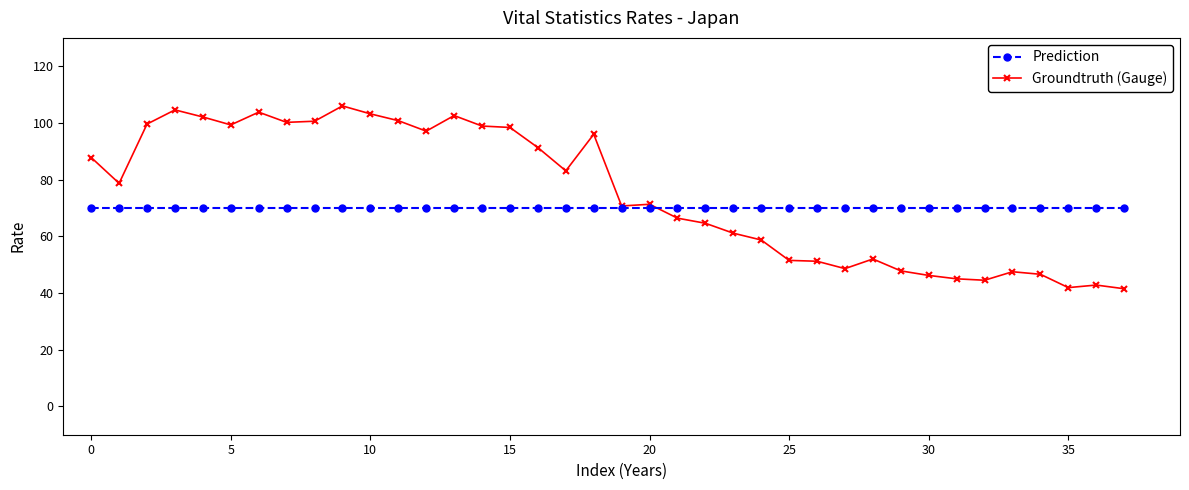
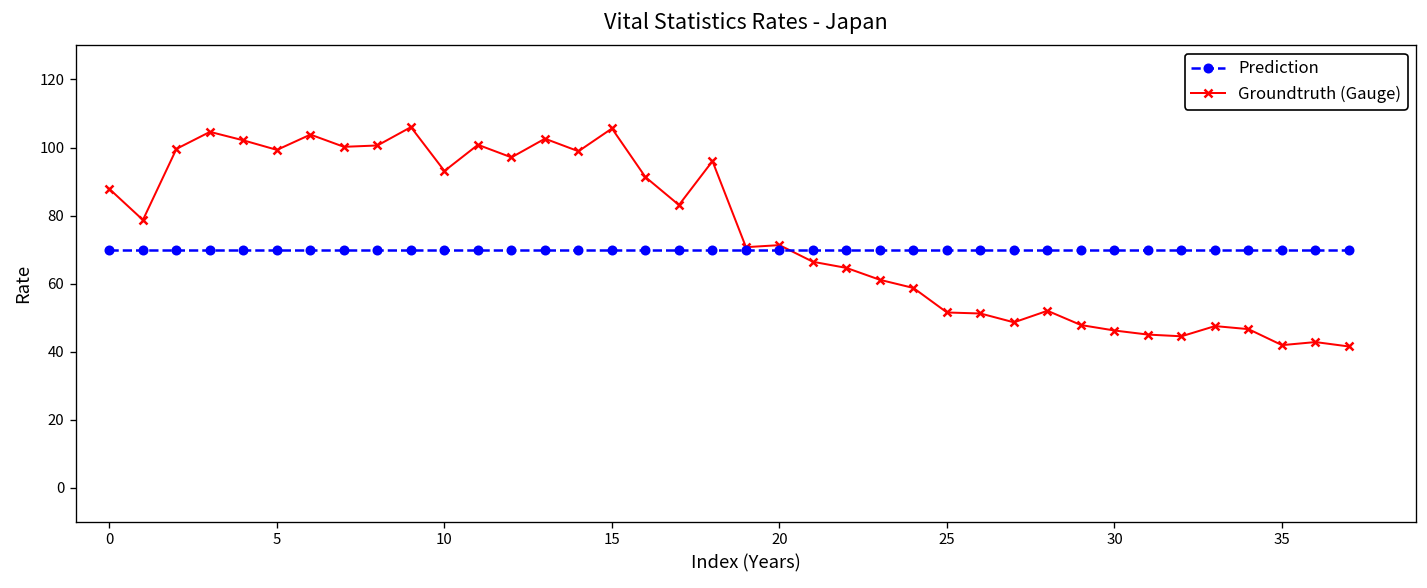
Groundtruth (Gauge), 10: 103 -> 93
Groundtruth (Gauge), 15: 98 -> 106
